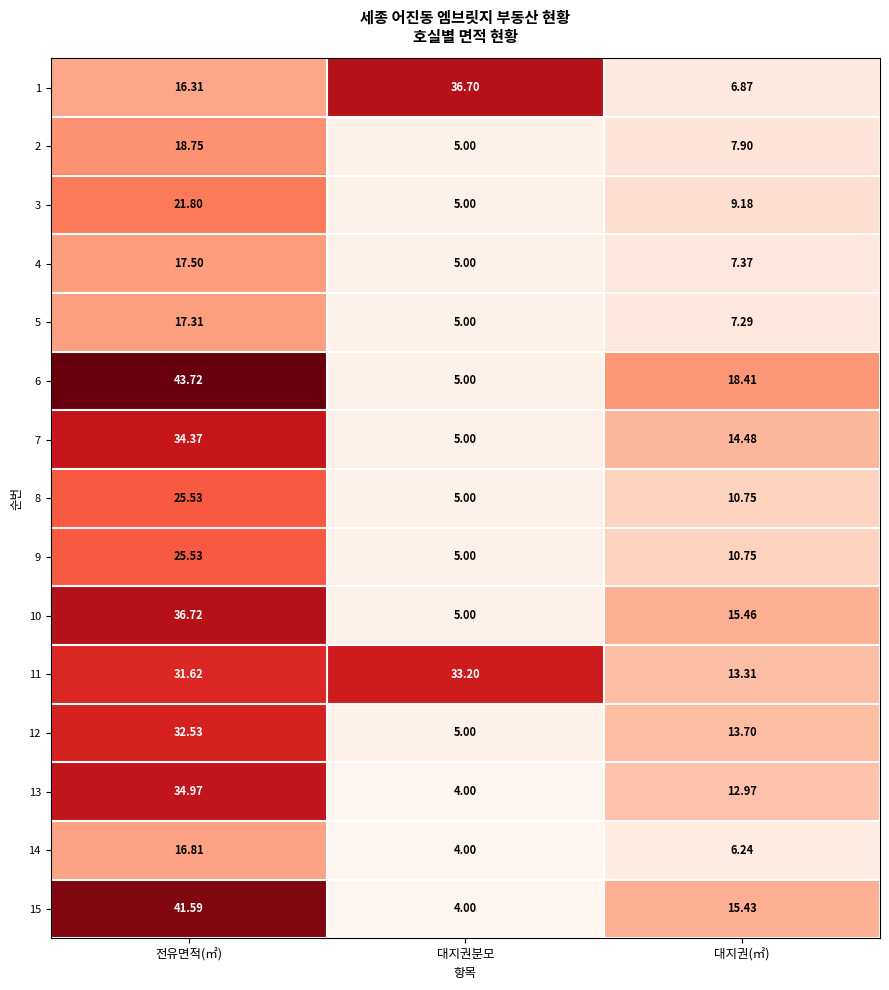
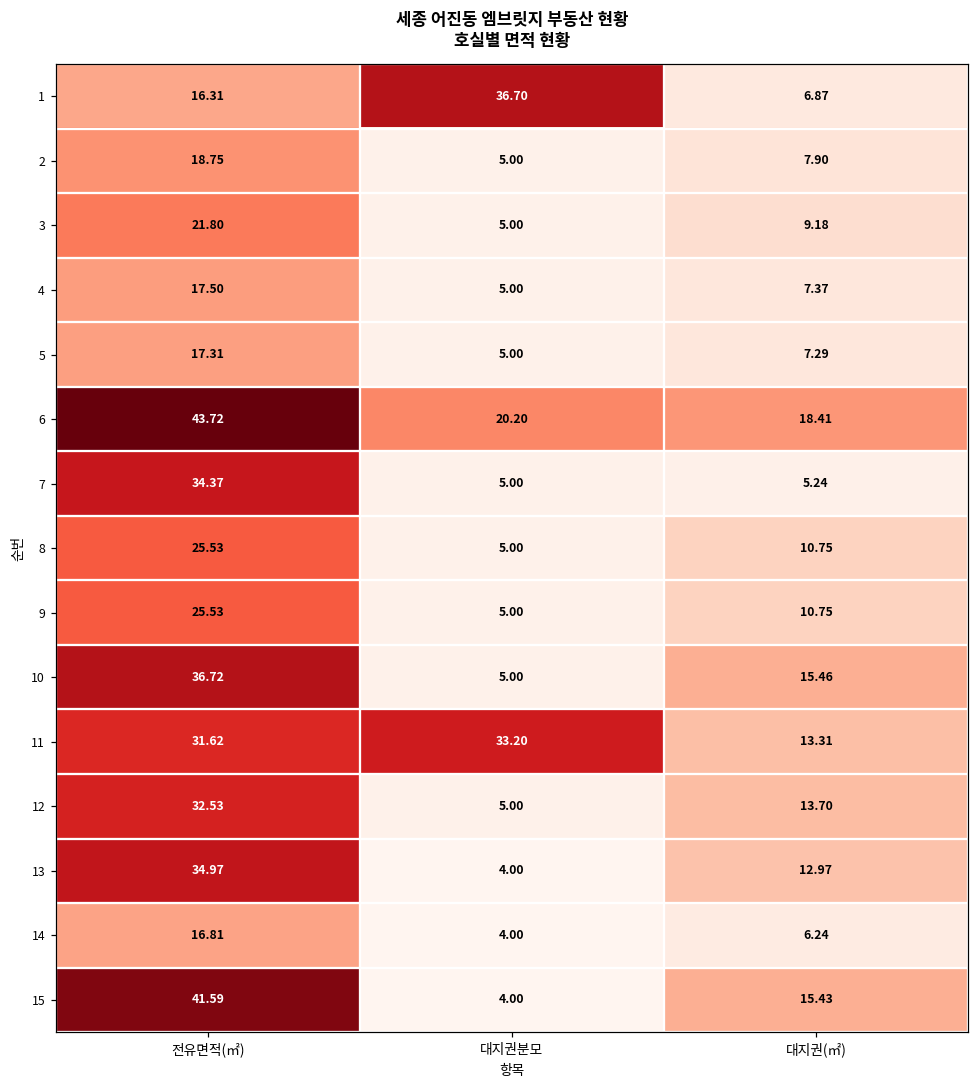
6, 대지권분모: 5.00 -> 20.20
7, 대지권(㎡): 14.48 -> 5.24
